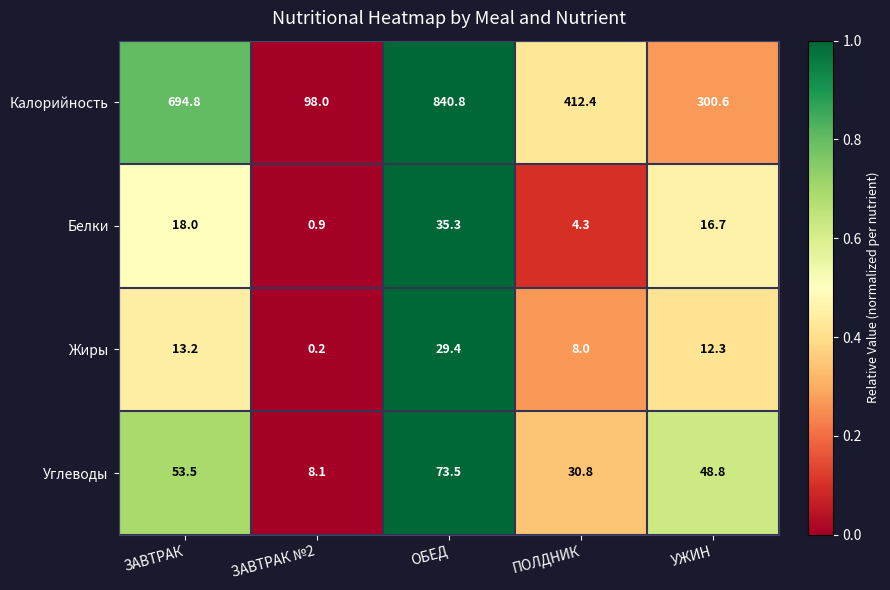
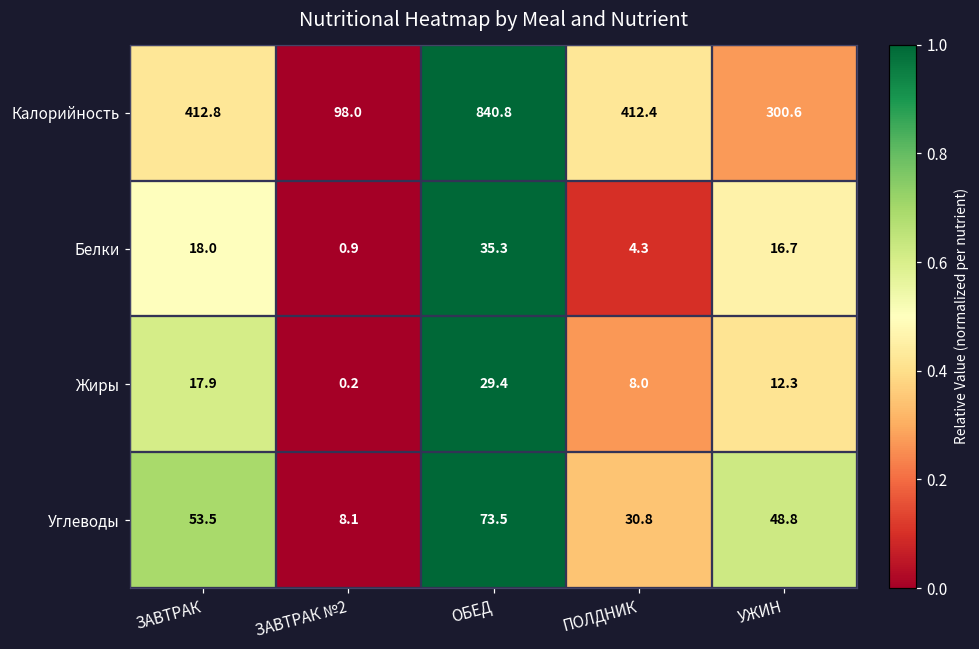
Калорийность, ЗАВТРАК: 694.8 -> 412.8
Жиры, ЗАВТРАК: 13.2 -> 17.9
